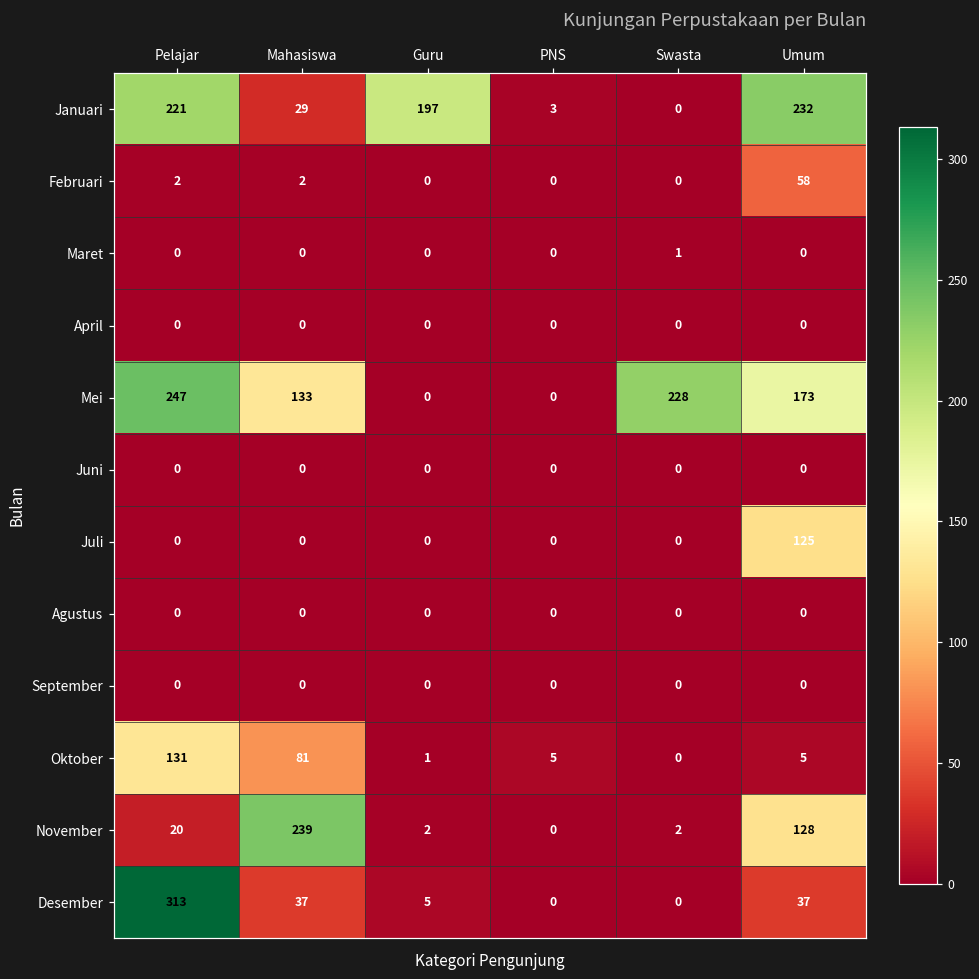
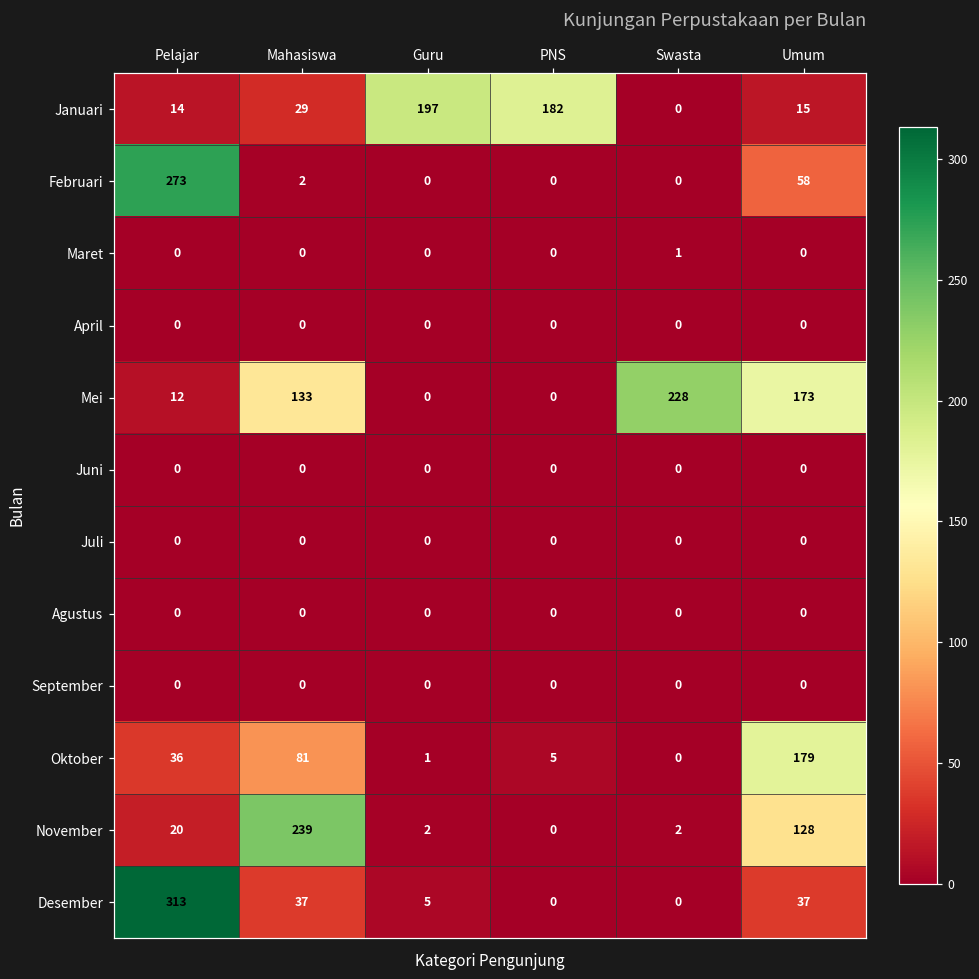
Januari, Pelajar: 221 -> 14
Januari, PNS: 3 -> 182
Januari, Umum: 232 -> 15
Februari, Pelajar: 2 -> 273
Mei, Pelajar: 247 -> 12
Juli, Umum: 125 -> 0
Oktober, Pelajar: 131 -> 36
Oktober, Umum: 5 -> 179
